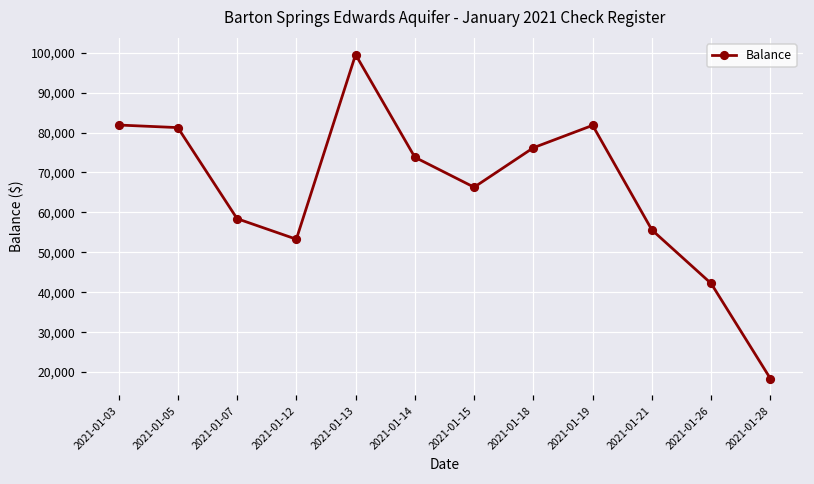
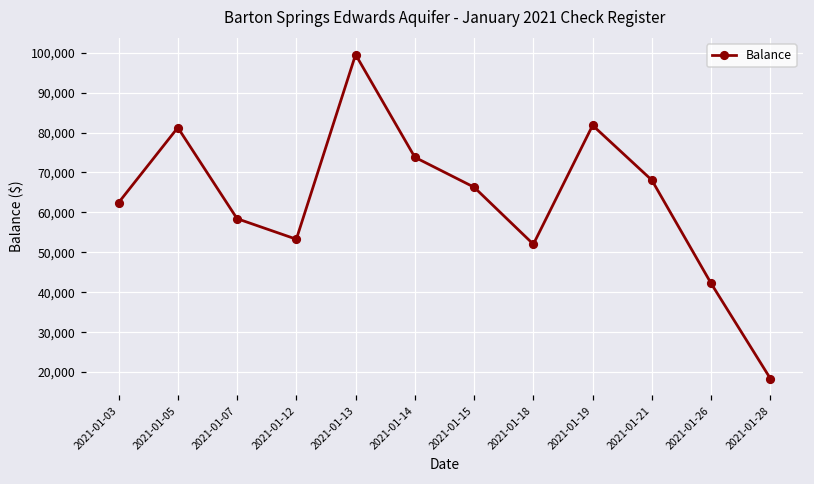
2021-01-03: 82,000 -> 62,000
2021-01-18: 76,000 -> 52,000
2021-01-21: 56,000 -> 68,000
